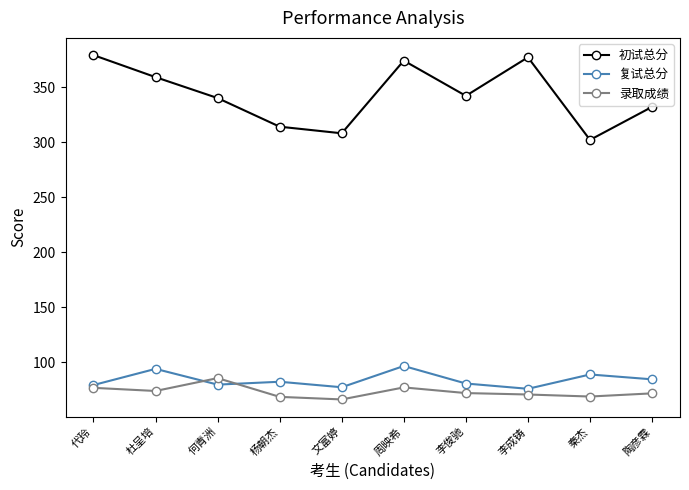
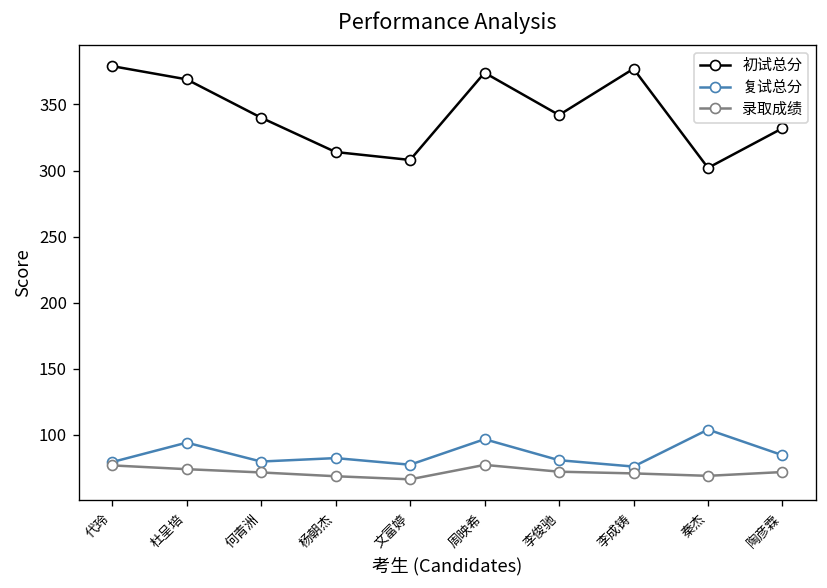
初试总分, 杜呈培: 359 -> 369
录取成绩, 何青洲: 86 -> 72
复试总分, 秦杰: 89 -> 104
